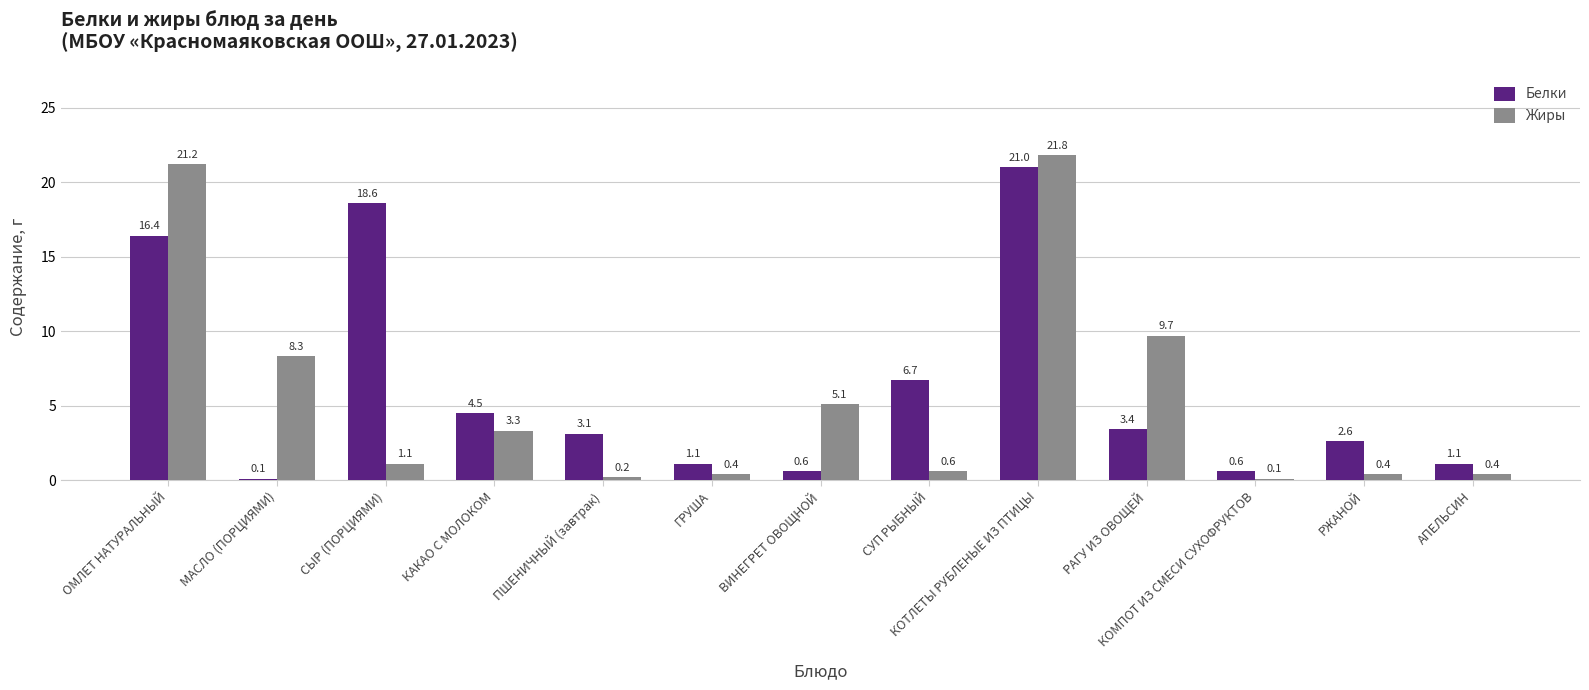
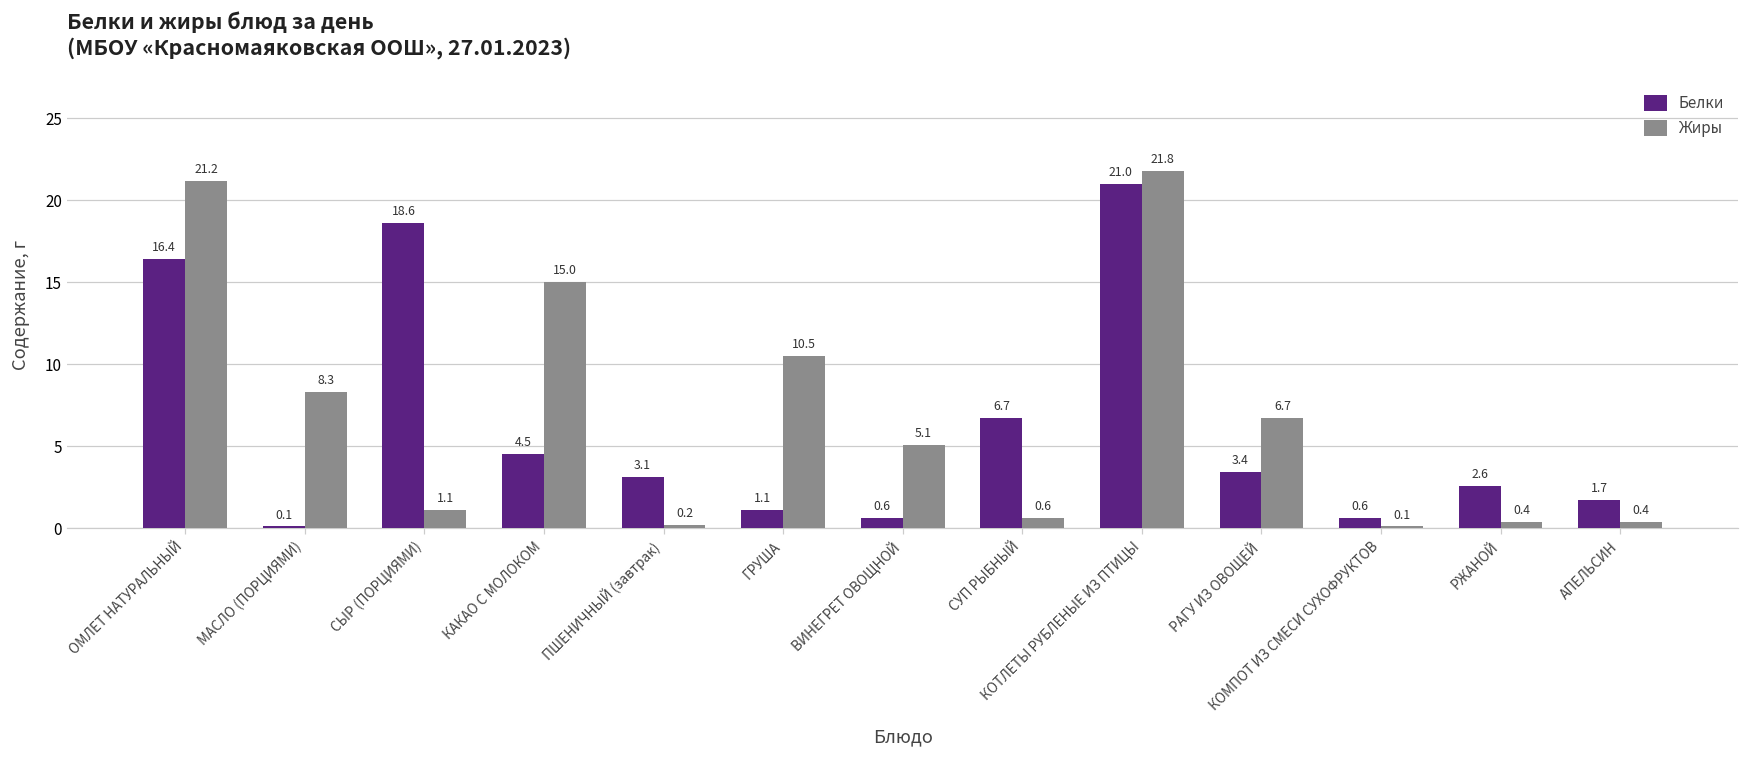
Жиры, КАКАО С МОЛОКОМ: 3.3 -> 15.0
Жиры, ГРУША: 0.4 -> 10.5
Жиры, РАГУ ИЗ ОВОЩЕЙ: 9.7 -> 6.7
Белки, АПЕЛЬСИН: 1.1 -> 1.7
